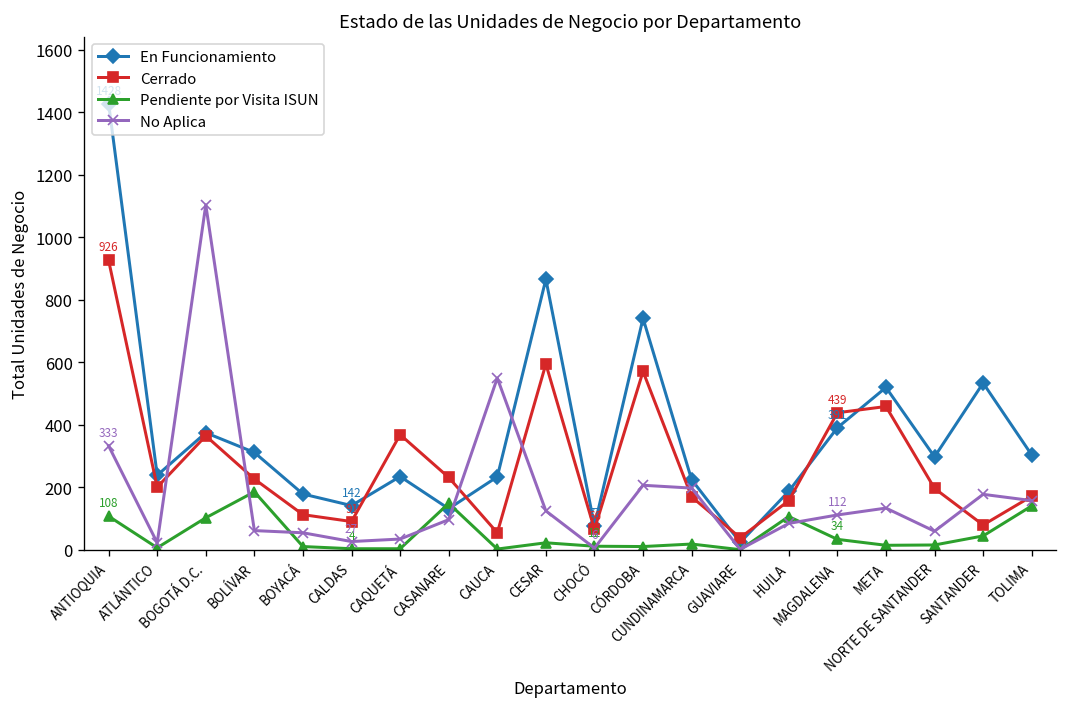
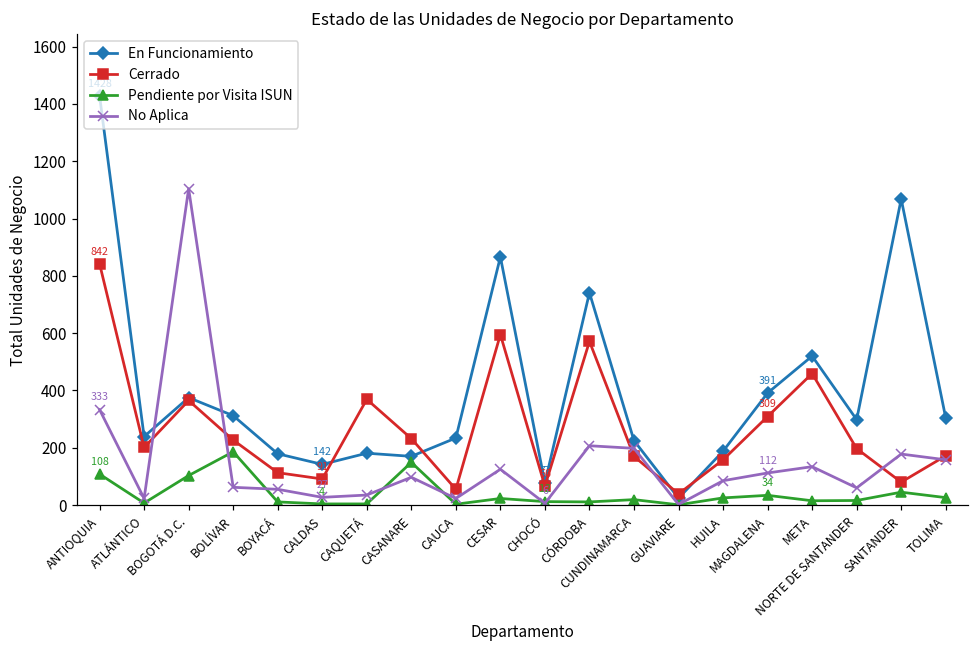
Cerrado, ANTIOQUIA: 926 -> 842
En Funcionamiento, CAQUETÁ: 240 -> 180
En Funcionamiento, CASANARE: 130 -> 170
No Aplica, CAUCA: 550 -> 20
Pendiente por Visita ISUN, HUILA: 110 -> 30
Cerrado, MAGDALENA: 439 -> 309
En Funcionamiento, SANTANDER: 530 -> 1070
Pendiente por Visita ISUN, TOLIMA: 140 -> 30
